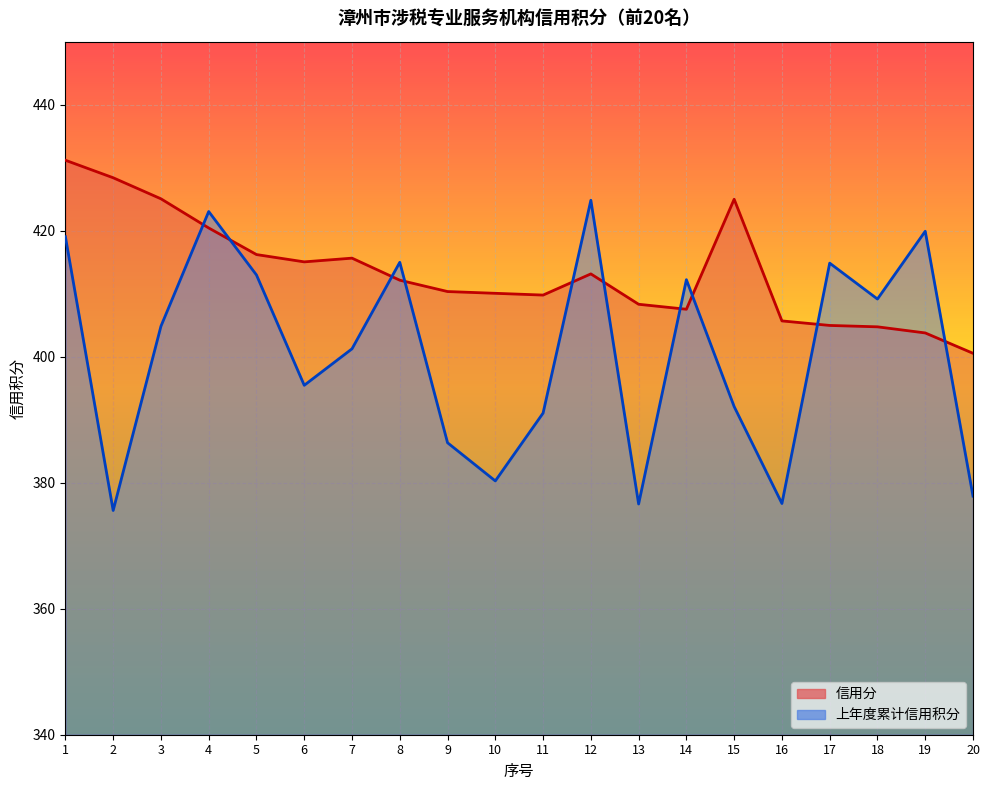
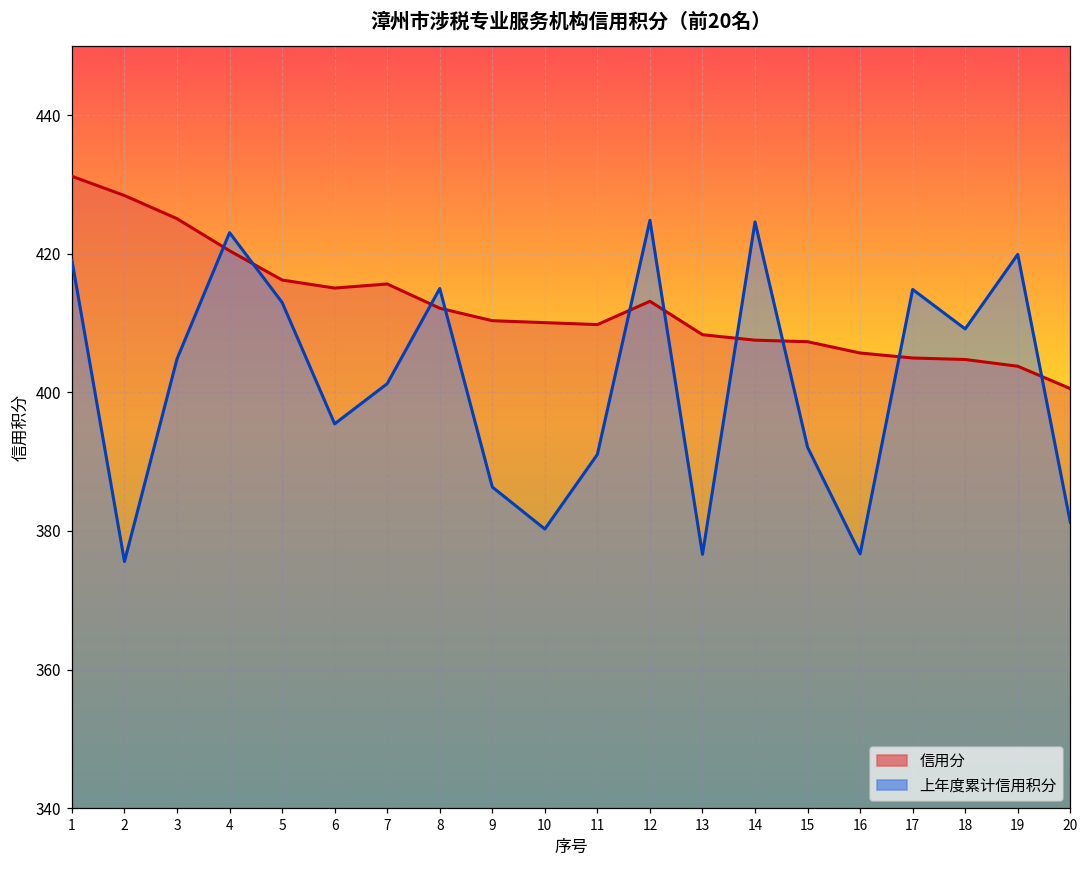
上年度累计信用积分, 14: 412 -> 425
信用分, 15: 425 -> 407
上年度累计信用积分, 20: 378 -> 381
